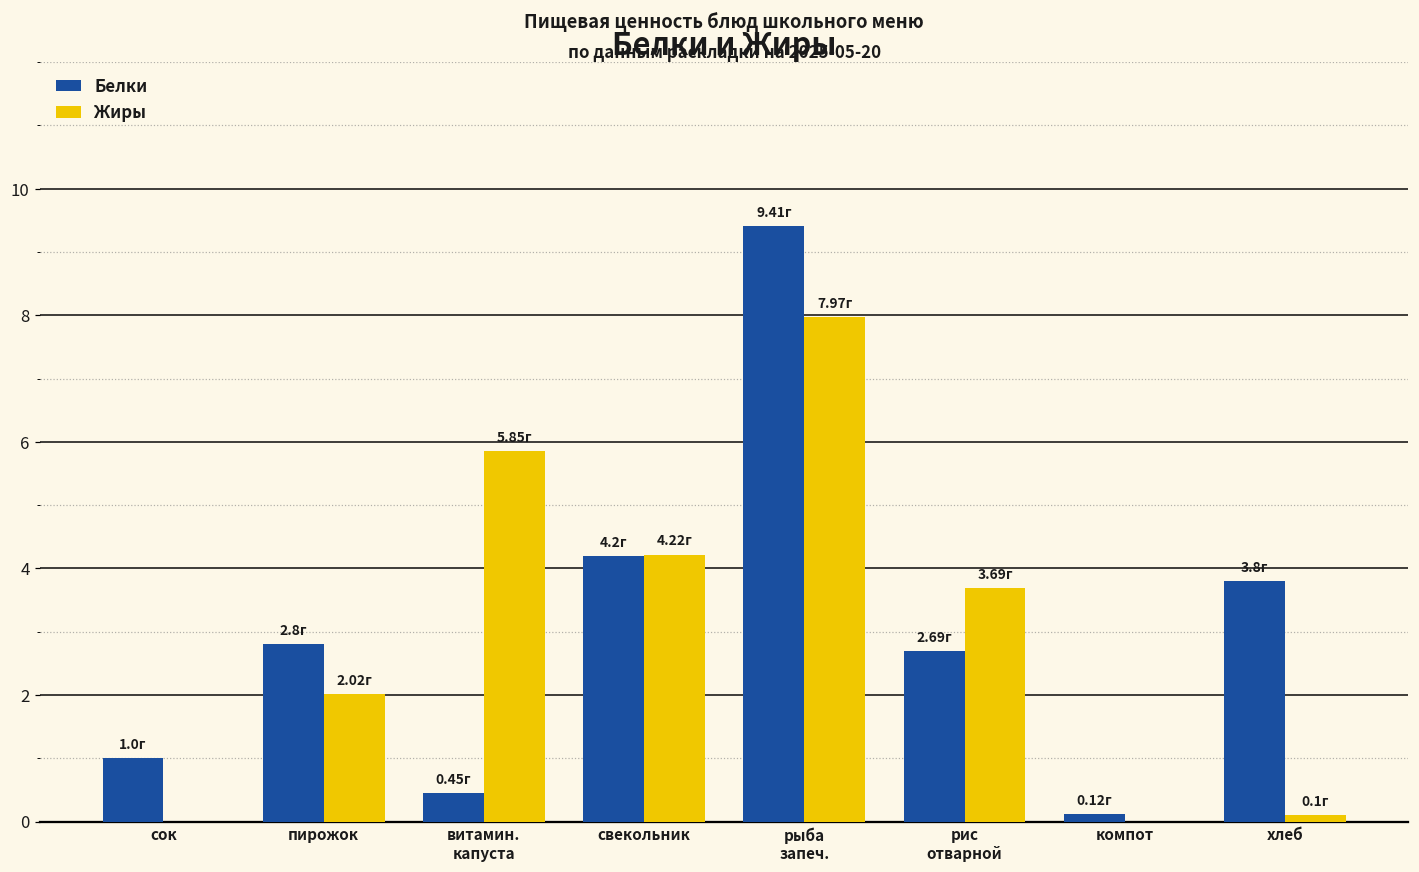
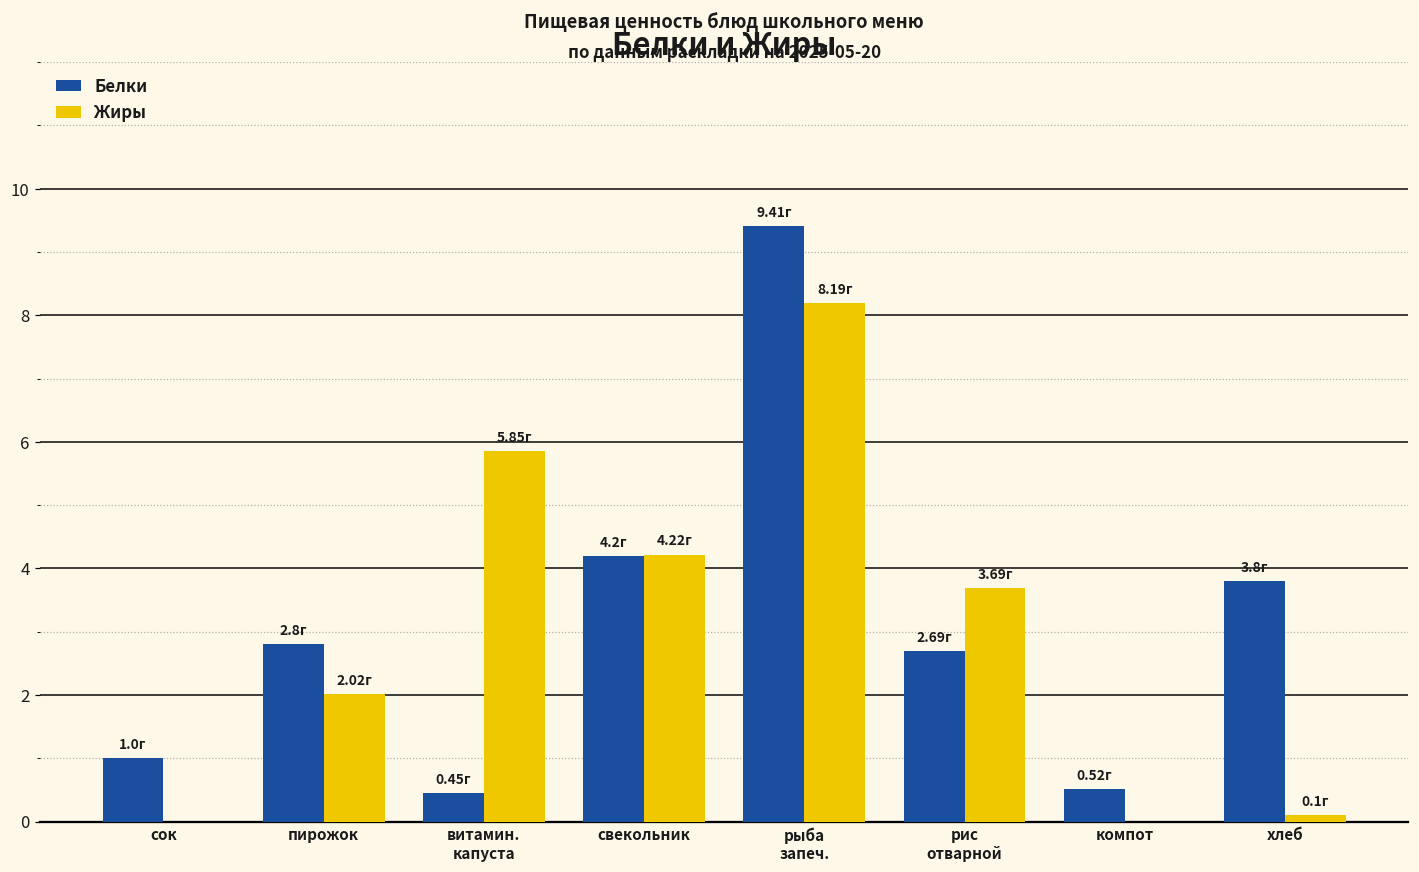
Жиры, рыба запеч.: 7.97г -> 8.19г
Белки, компот: 0.12г -> 0.52г
